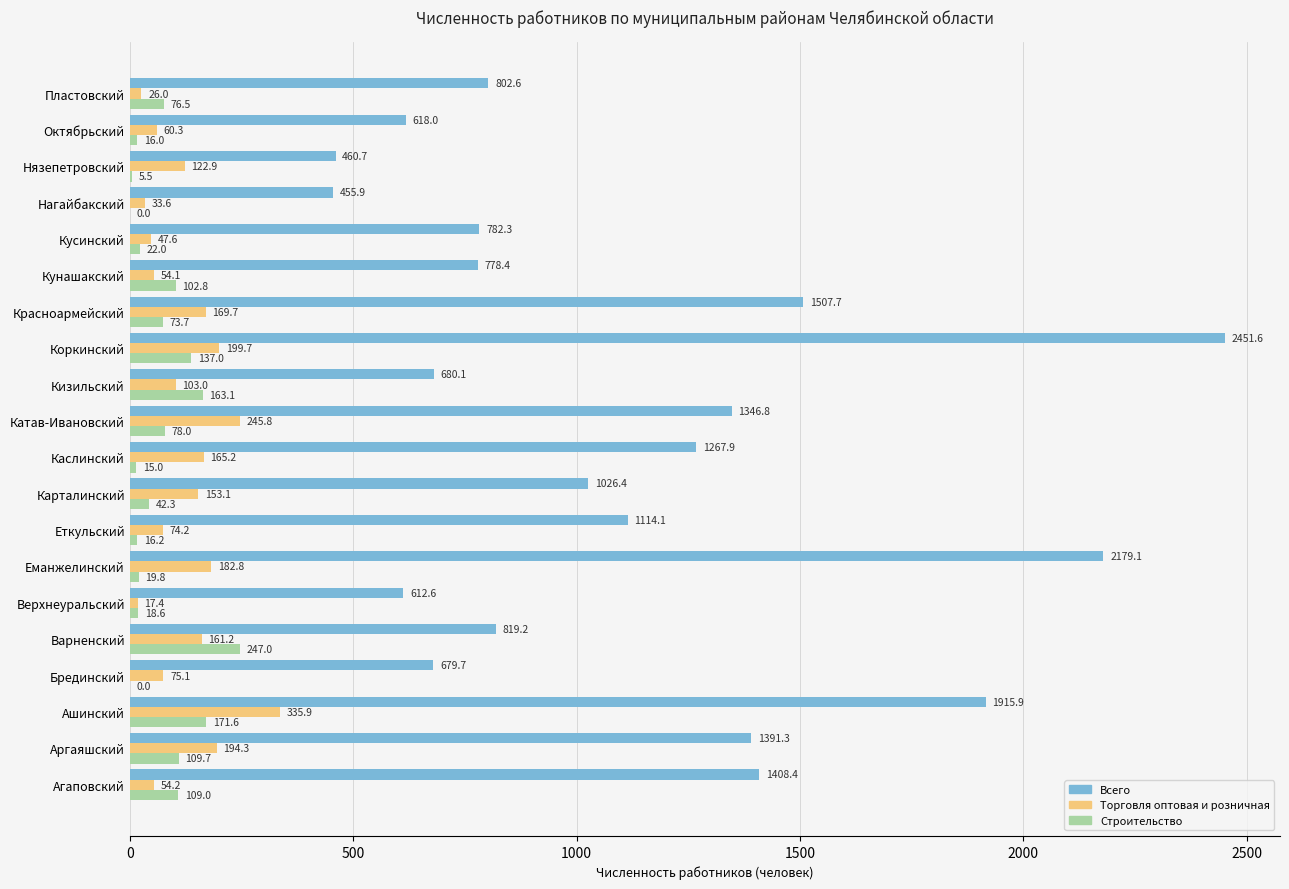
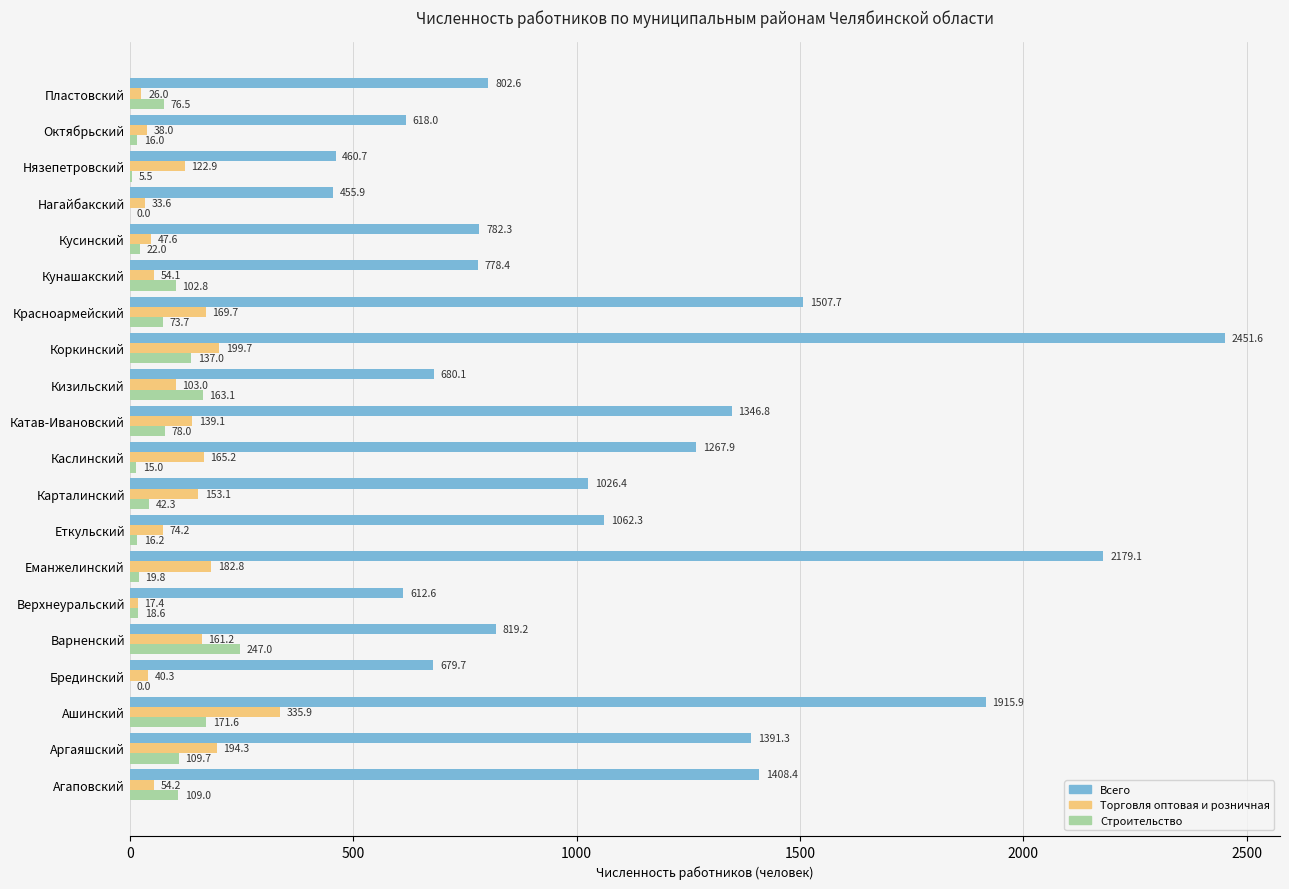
Торговля оптовая и розничная, Октябрьский: 60.3 -> 38.0
Торговля оптовая и розничная, Катав-Ивановский: 245.8 -> 139.1
Всего, Еткульский: 1114.1 -> 1062.3
Торговля оптовая и розничная, Брединский: 75.1 -> 40.3
